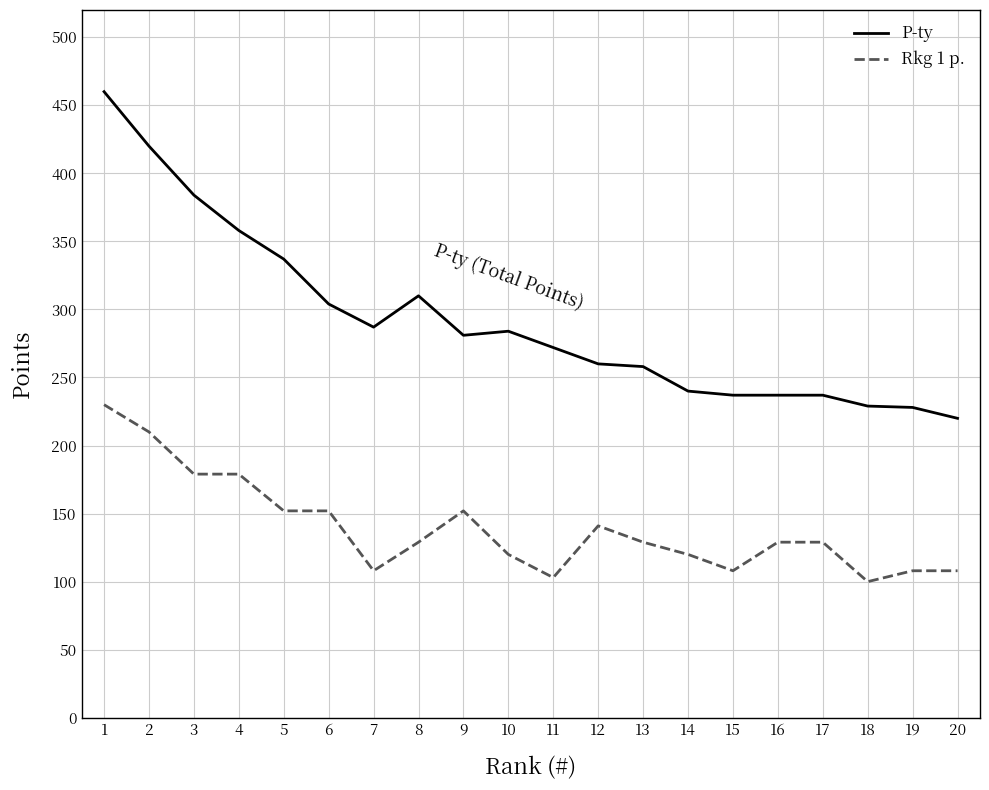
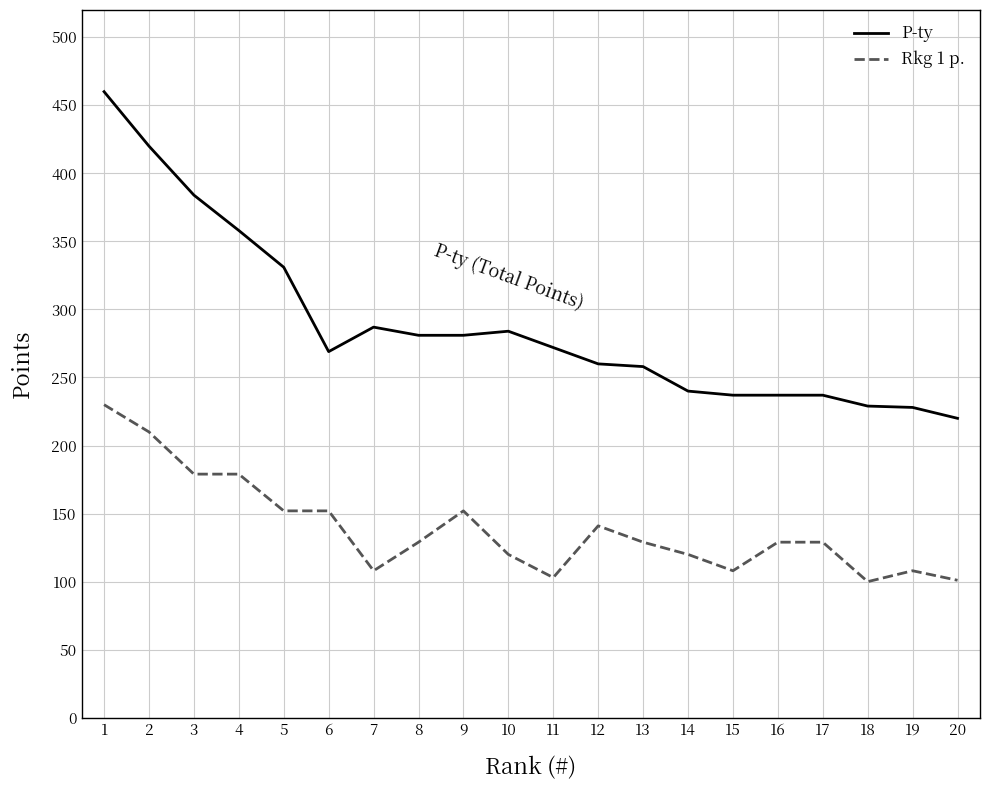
P-ty, 5: 337 -> 331
P-ty, 6: 304 -> 269
P-ty, 8: 310 -> 281
Rkg 1 p., 20: 108 -> 101
